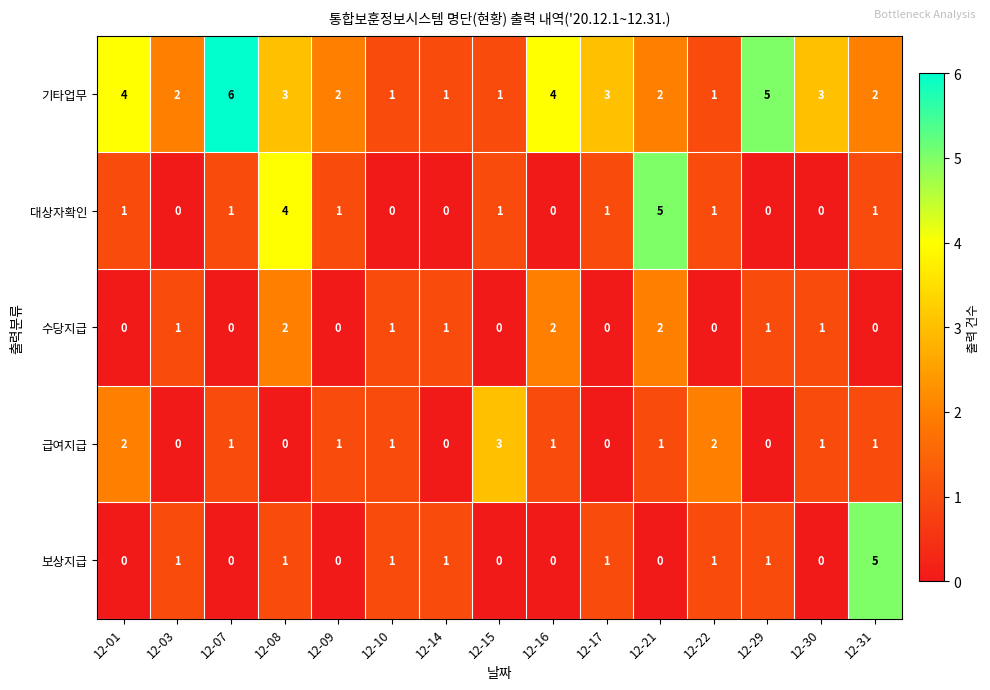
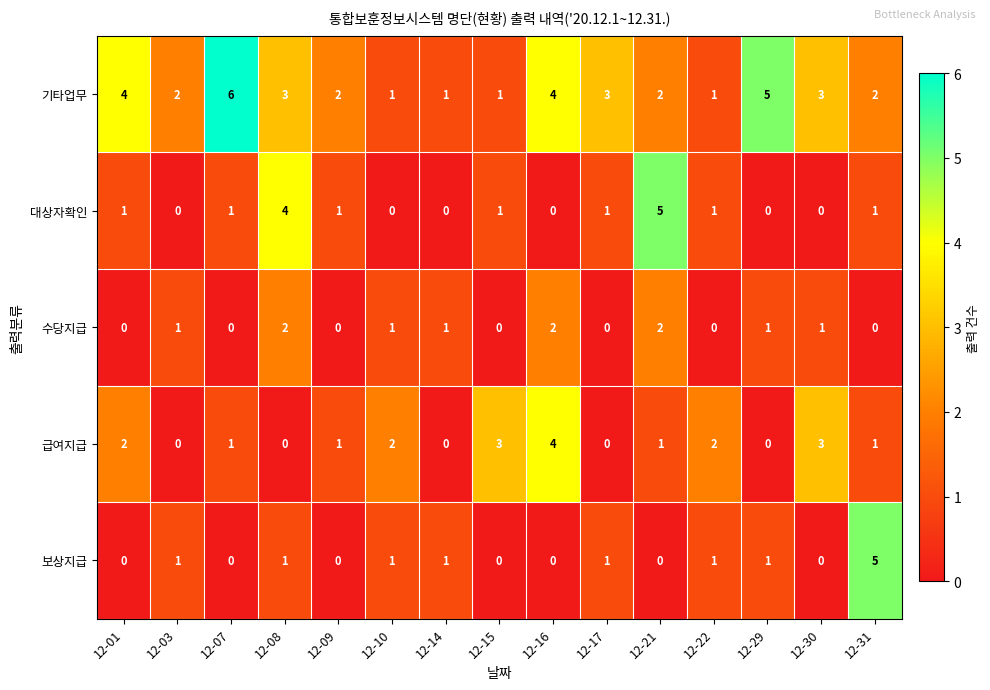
급여지급, 12-10: 1 -> 2
급여지급, 12-16: 1 -> 4
급여지급, 12-30: 1 -> 3
